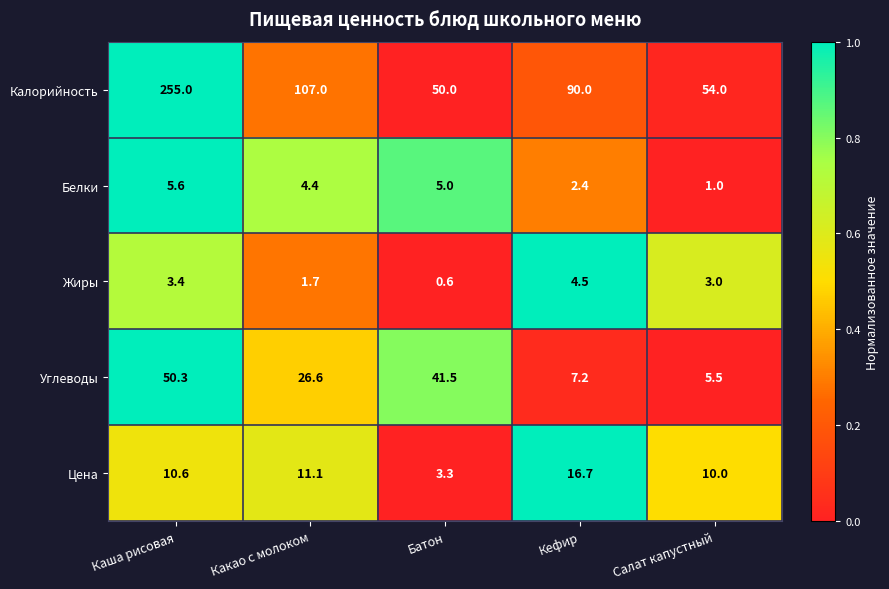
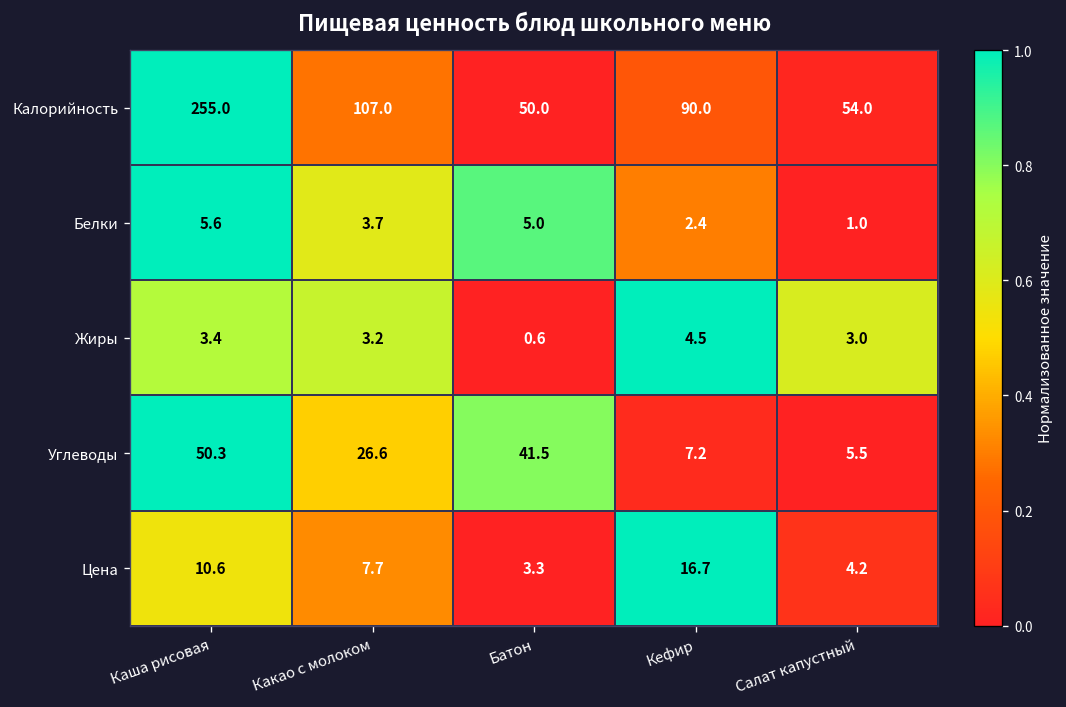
Белки, Какао с молоком: 4.4 -> 3.7
Жиры, Какао с молоком: 1.7 -> 3.2
Цена, Какао с молоком: 11.1 -> 7.7
Цена, Салат капустный: 10.0 -> 4.2
